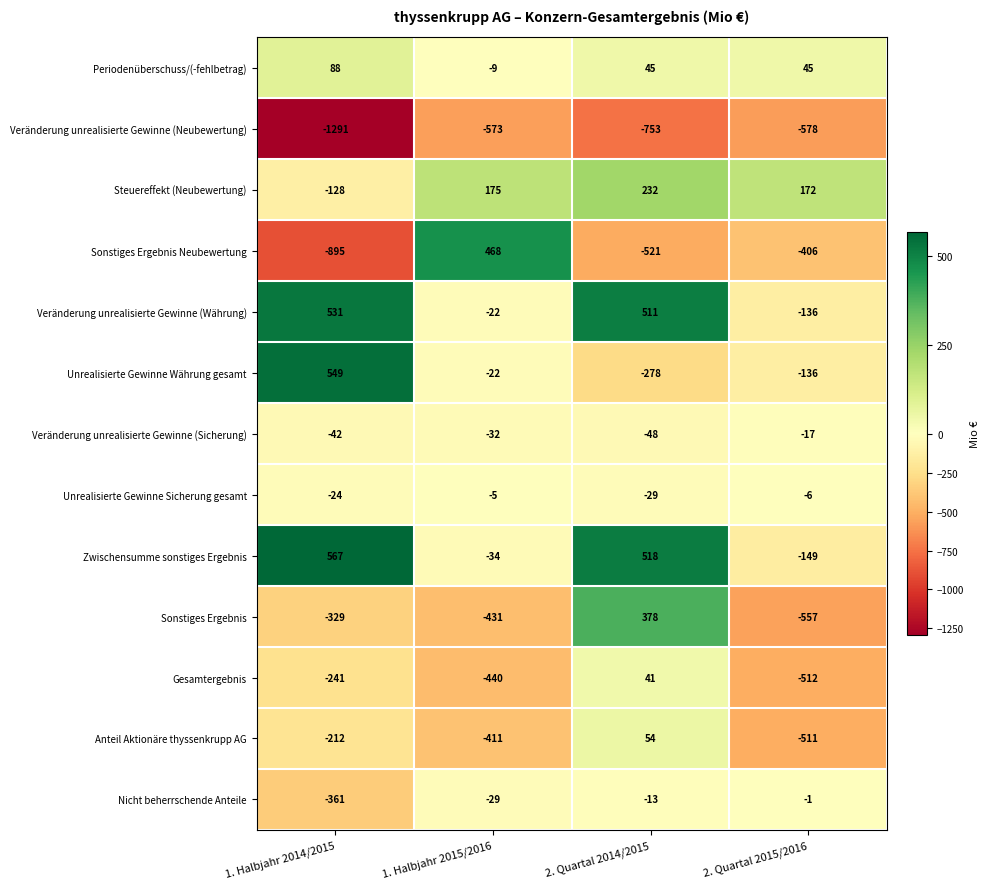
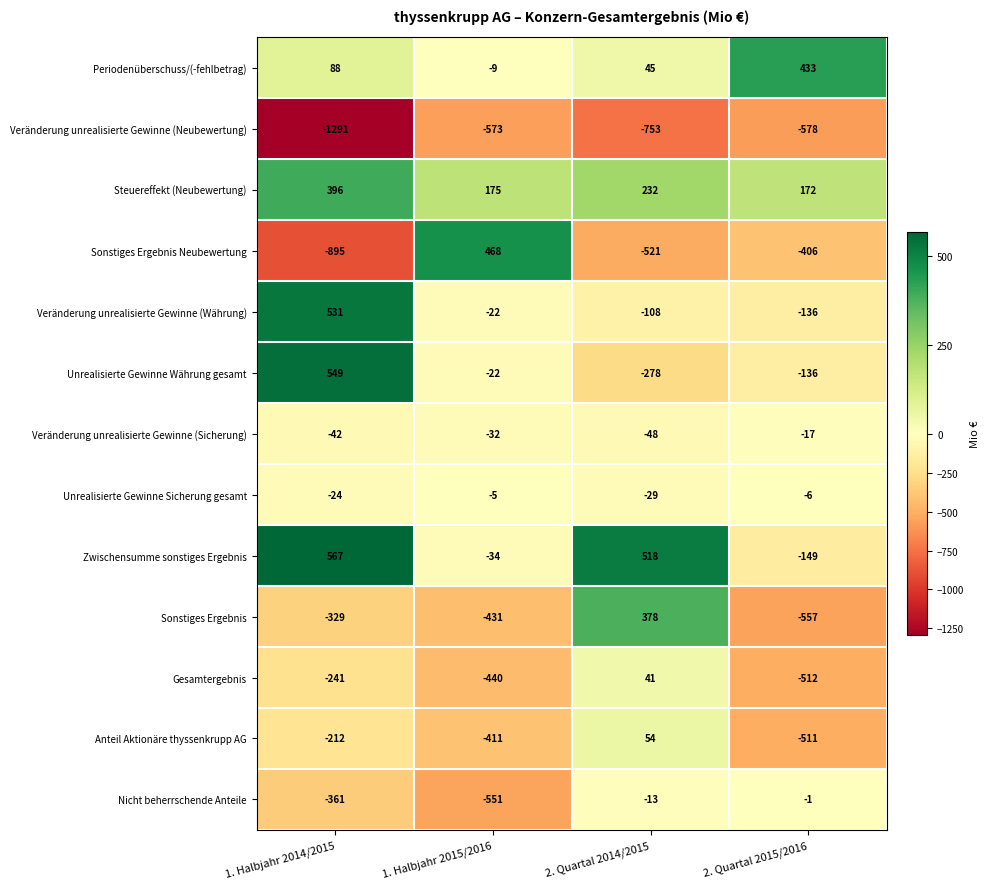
Periodenüberschuss/(-fehlbetrag), 2. Quartal 2015/2016: 45 -> 433
Steuereffekt (Neubewertung), 1. Halbjahr 2014/2015: -128 -> 396
Veränderung unrealisierte Gewinne (Währung), 2. Quartal 2014/2015: 511 -> -108
Nicht beherrschende Anteile, 1. Halbjahr 2015/2016: -29 -> -551
